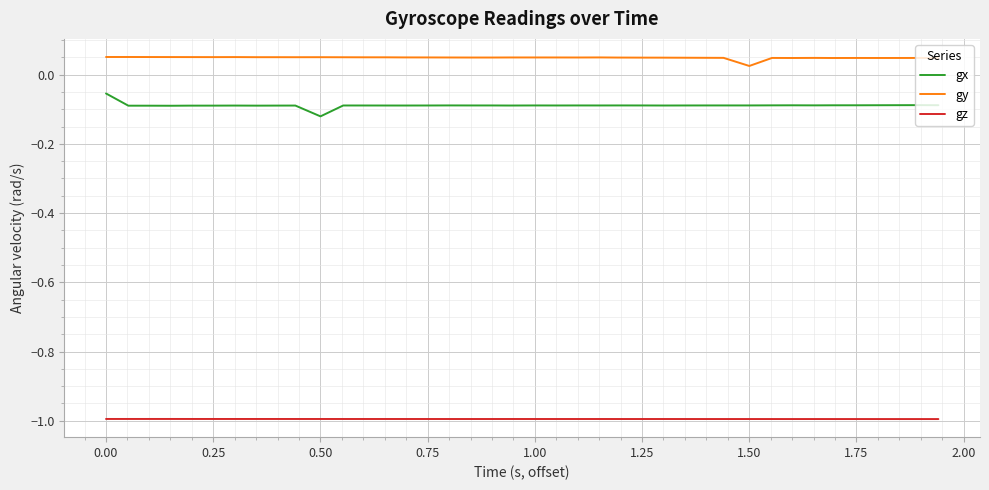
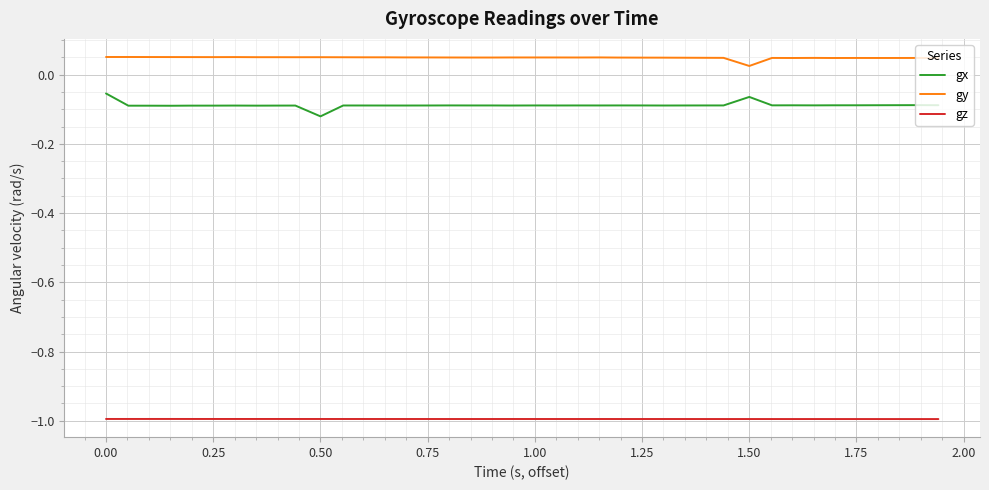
gx, 1.50: -0.09 -> -0.06
